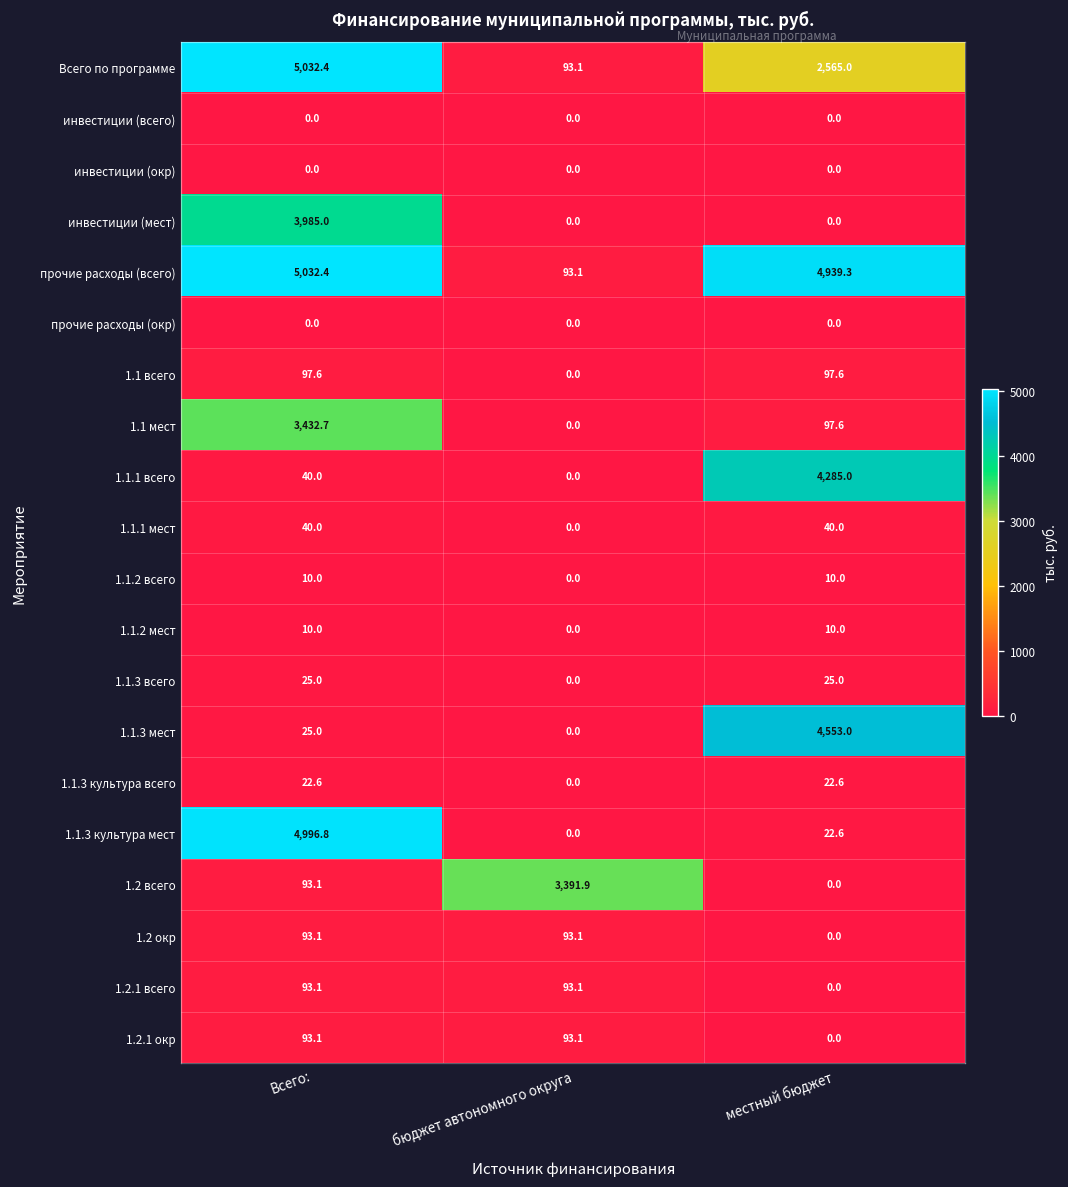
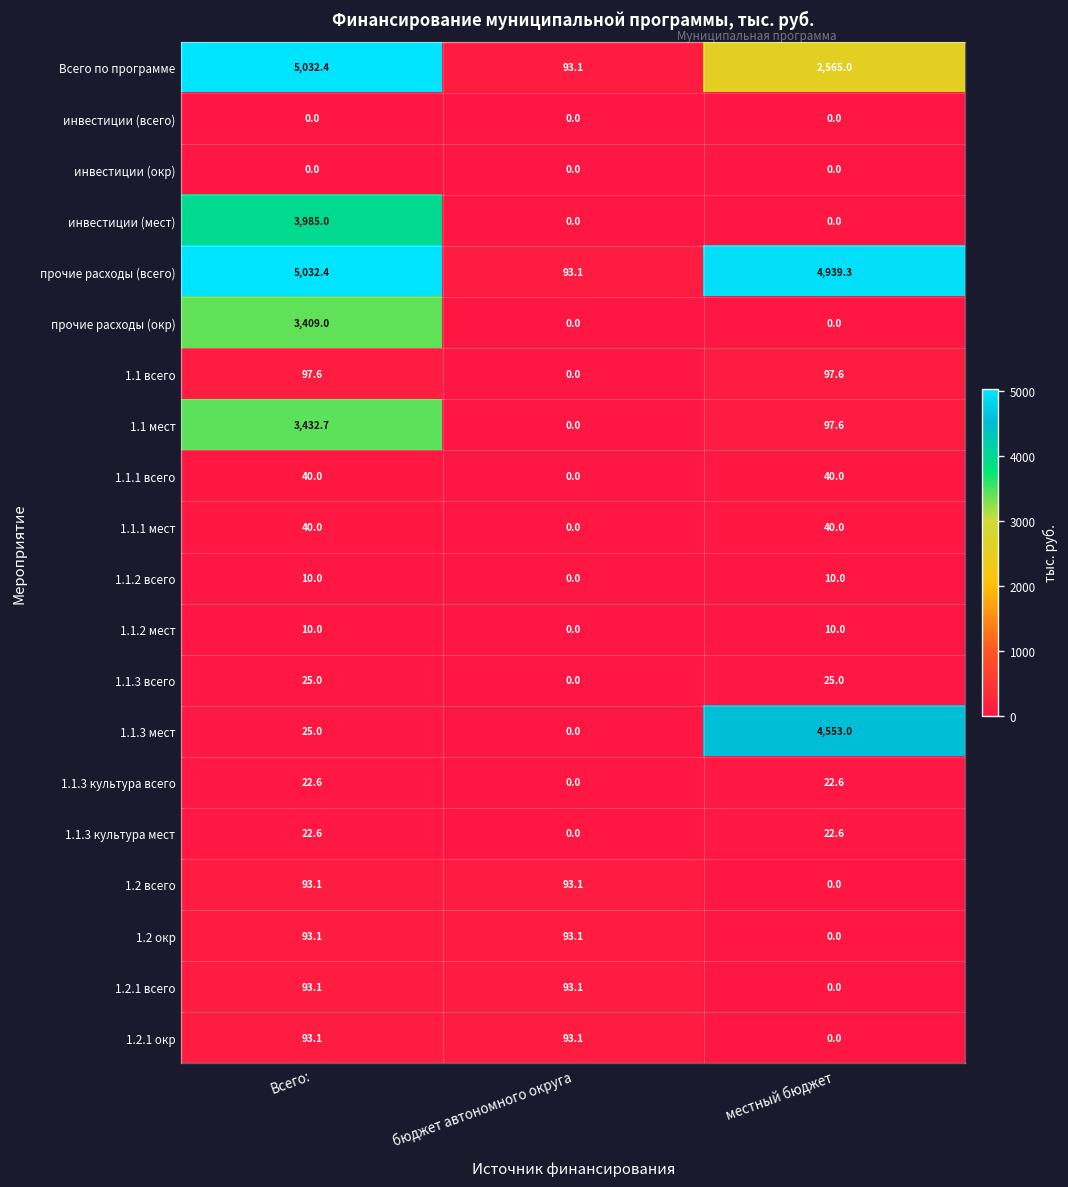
прочие расходы (окр), Всего:: 0.0 -> 3,409.0
1.1.1 всего, местный бюджет: 4,285.0 -> 40.0
1.1.3 культура мест, Всего:: 4,996.8 -> 22.6
1.2 всего, бюджет автономного округа: 3,391.9 -> 93.1
